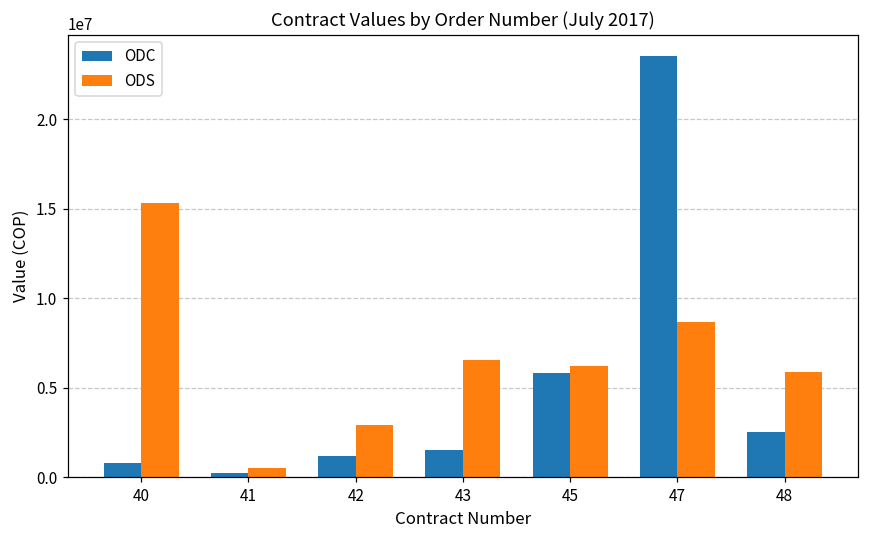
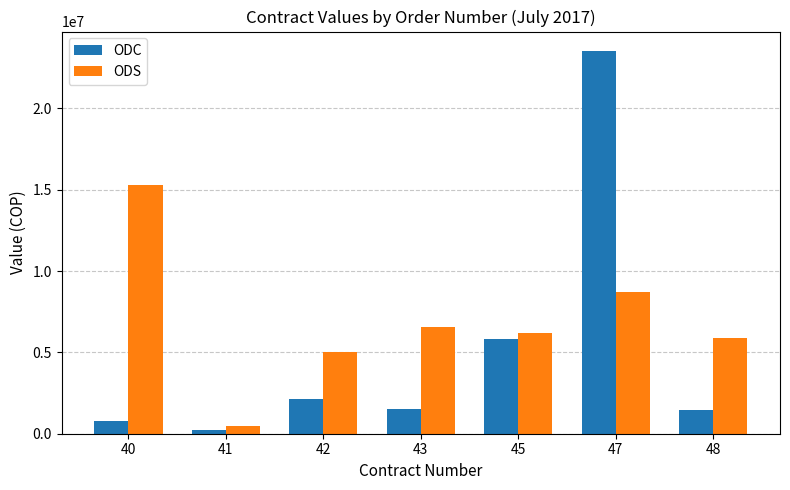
ODC, 42: 1200000 -> 2100000
ODS, 42: 2900000 -> 5000000
ODC, 48: 2500000 -> 1500000
